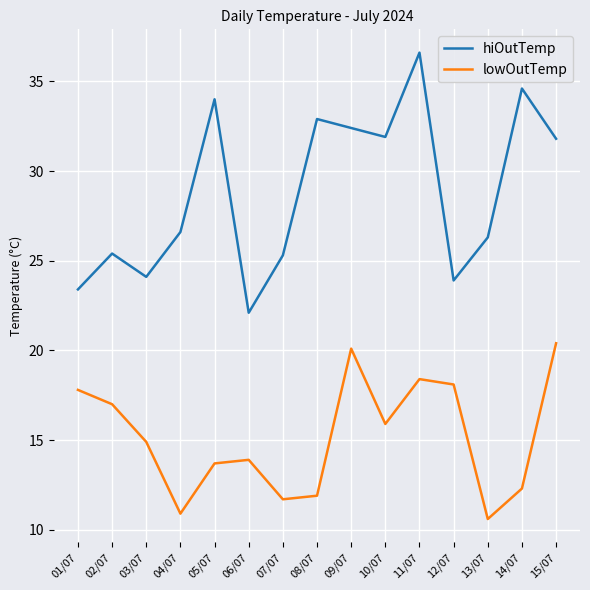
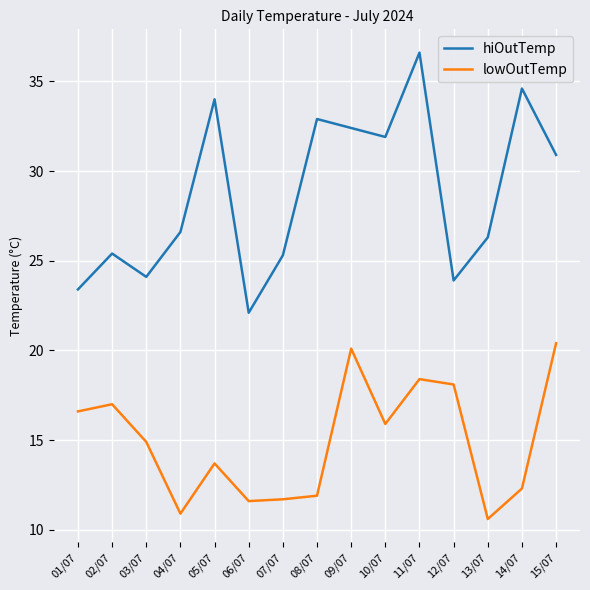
lowOutTemp, 01/07: 17.8 -> 16.6
lowOutTemp, 06/07: 13.9 -> 11.6
hiOutTemp, 15/07: 31.8 -> 30.9
